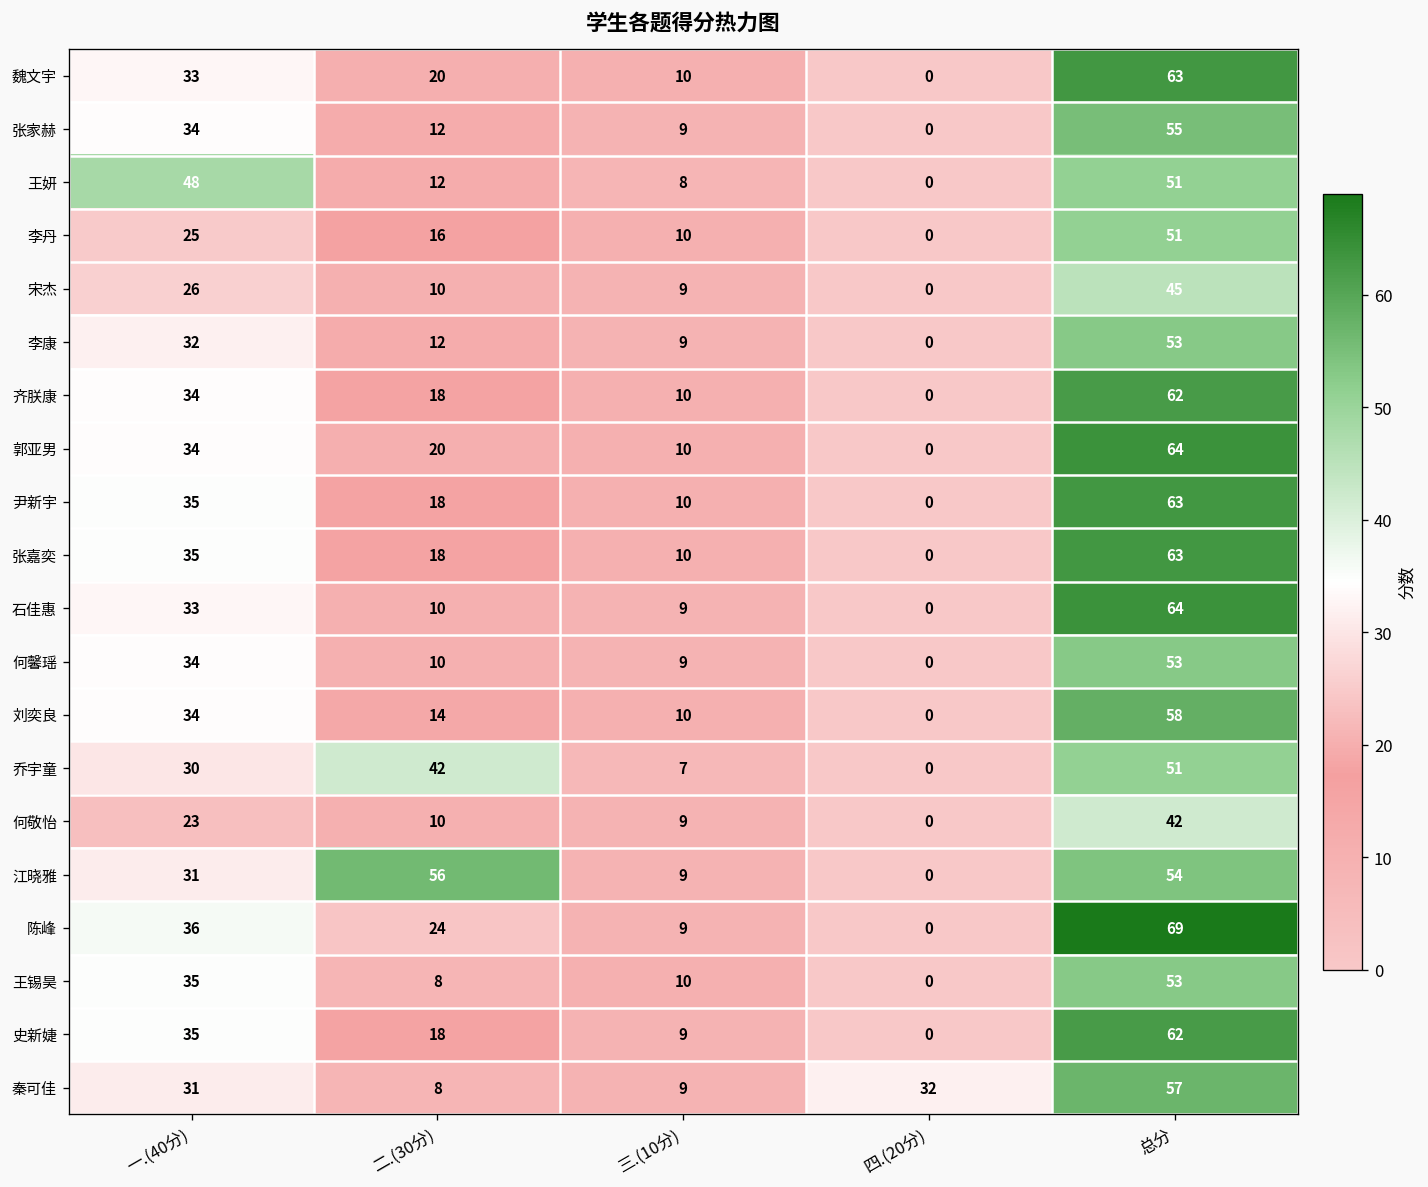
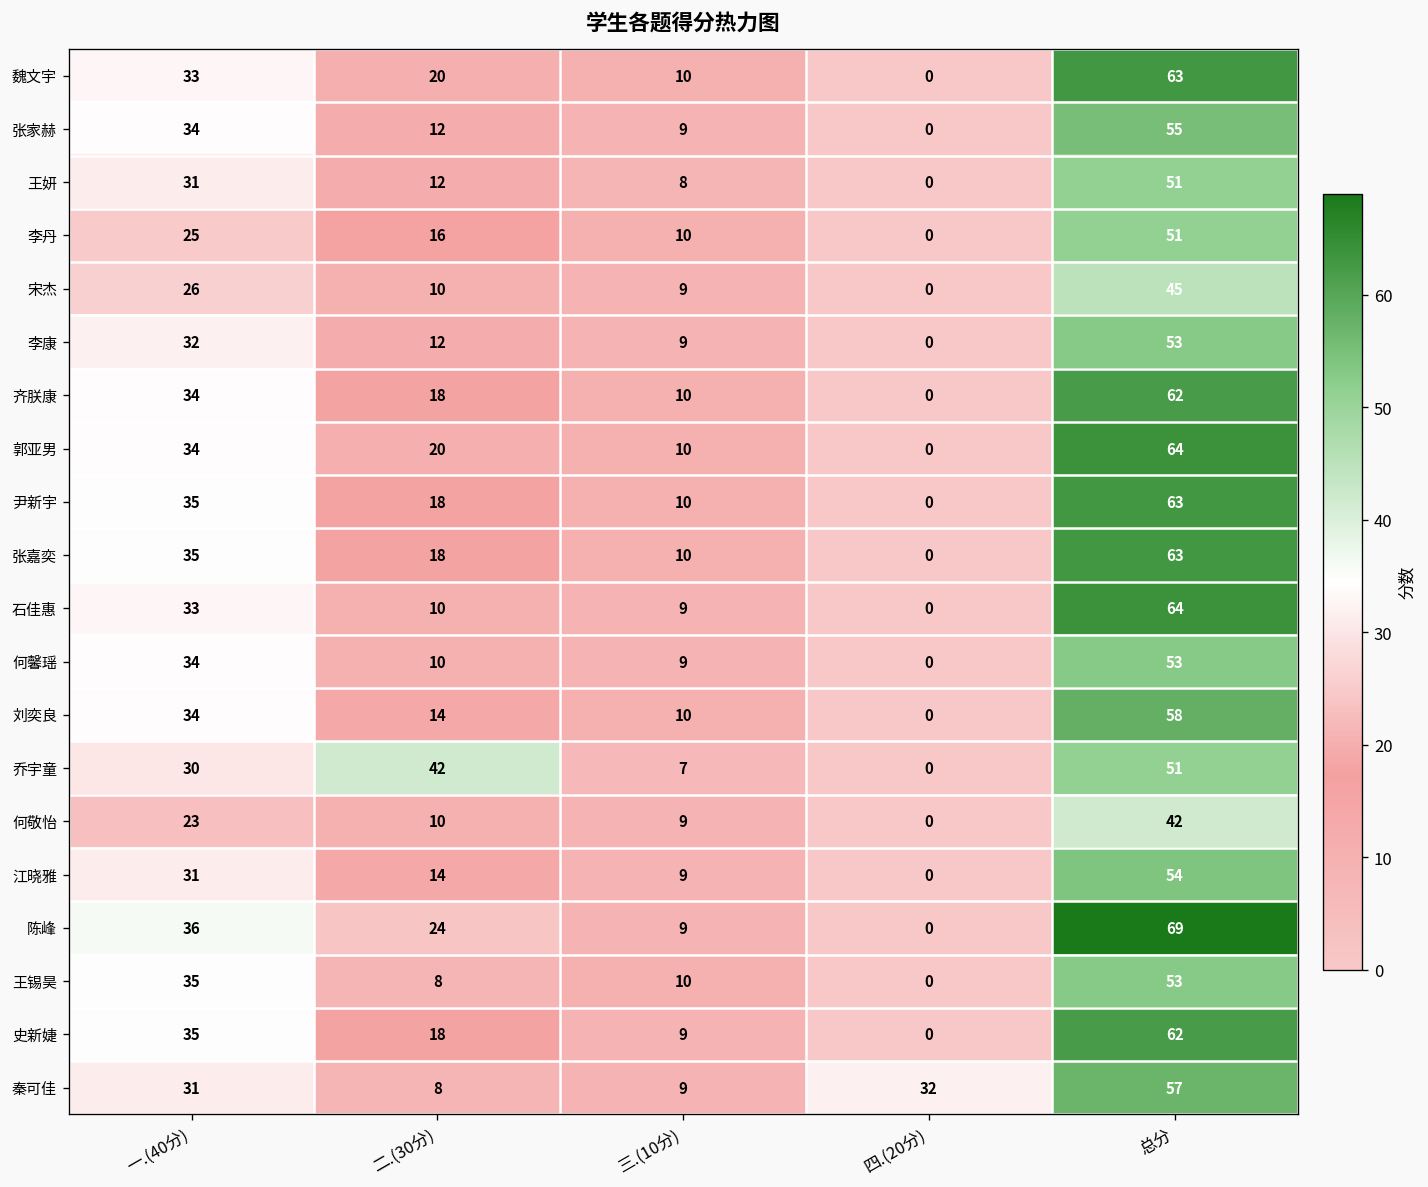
王妍, 一.(40分): 48 -> 31
江晓雅, 二.(30分): 56 -> 14
